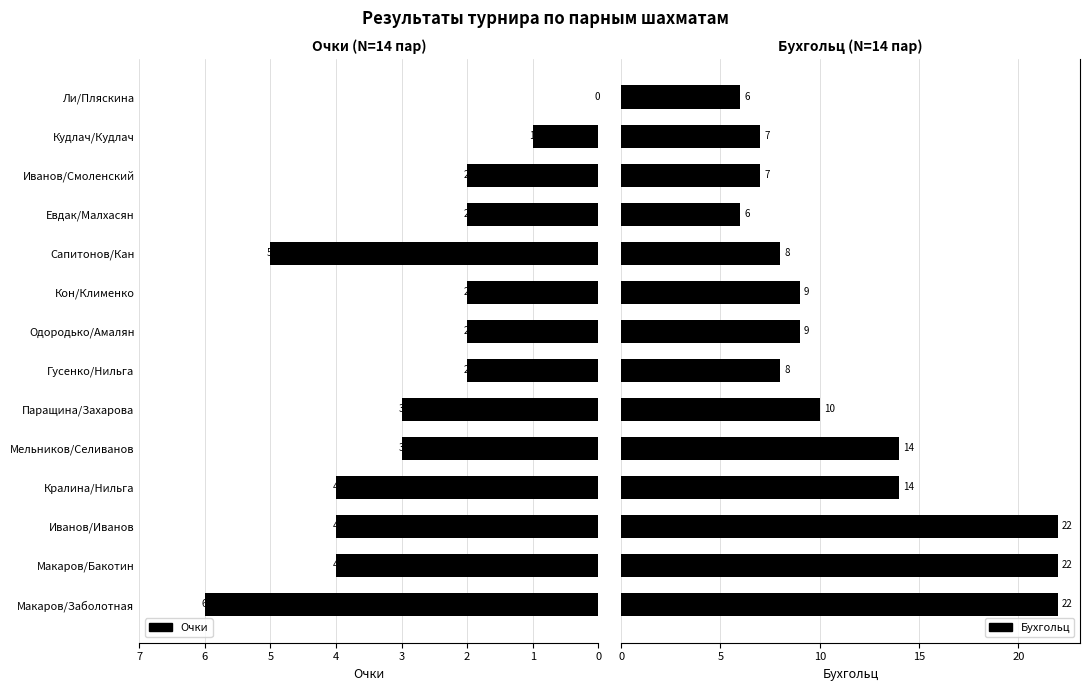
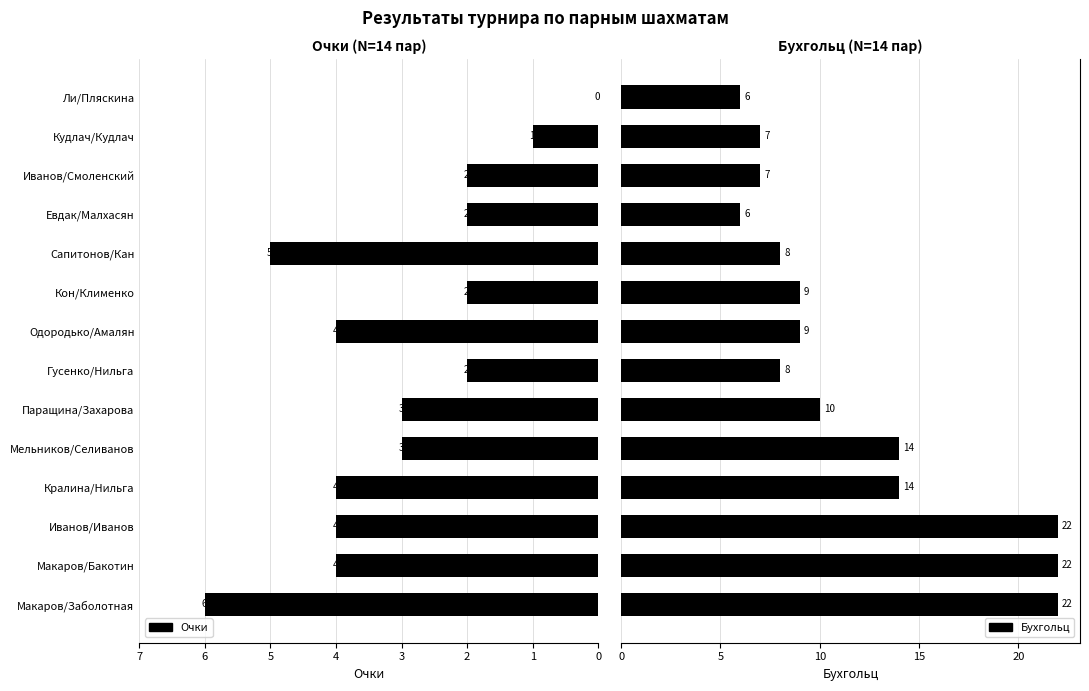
Очки (N=14 пар), Одородько/Амалян: 2 -> 4
